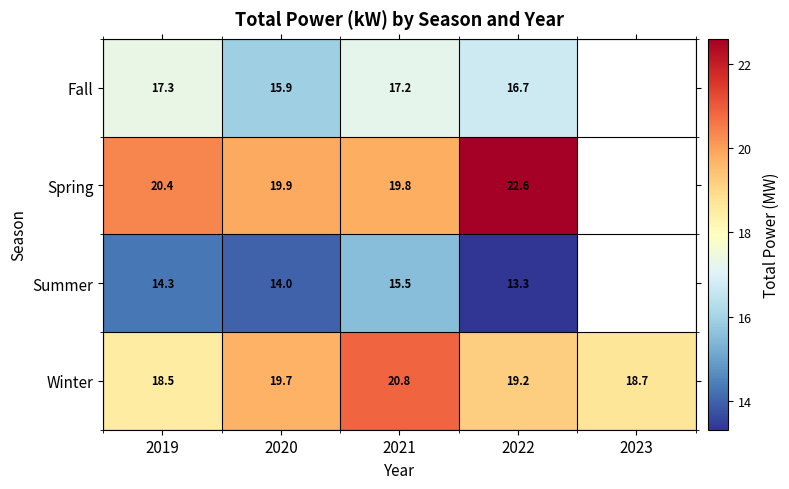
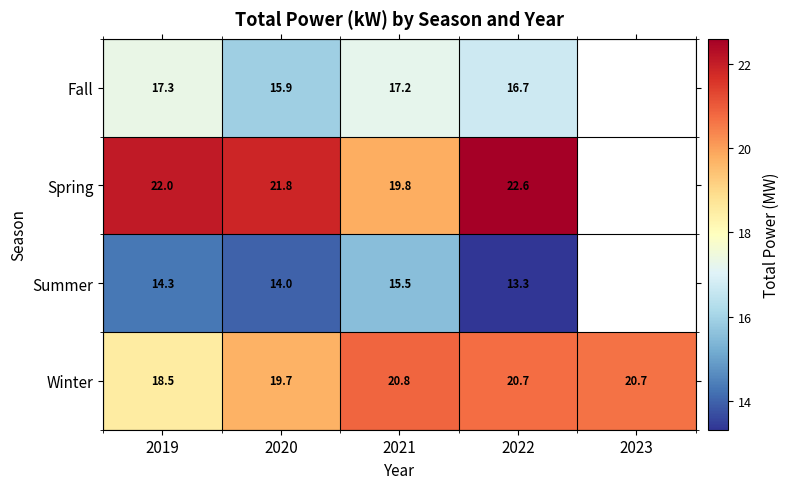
Spring, 2019: 20.4 -> 22.0
Spring, 2020: 19.9 -> 21.8
Winter, 2022: 19.2 -> 20.7
Winter, 2023: 18.7 -> 20.7
